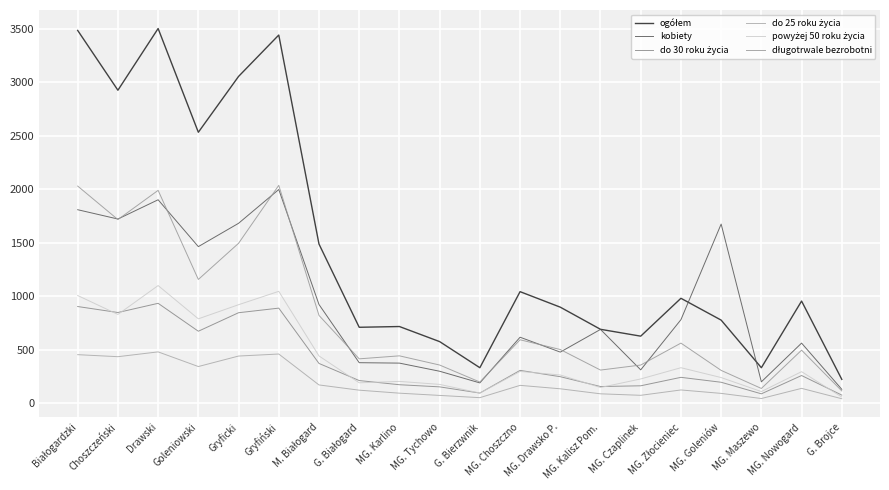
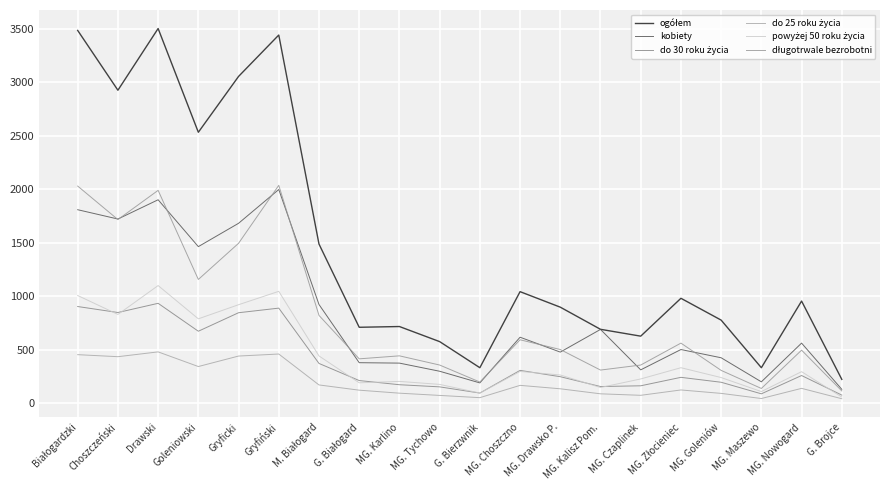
kobiety, MG. Złocieniec: 780 -> 500
kobiety, MG. Goleniów: 1670 -> 420
